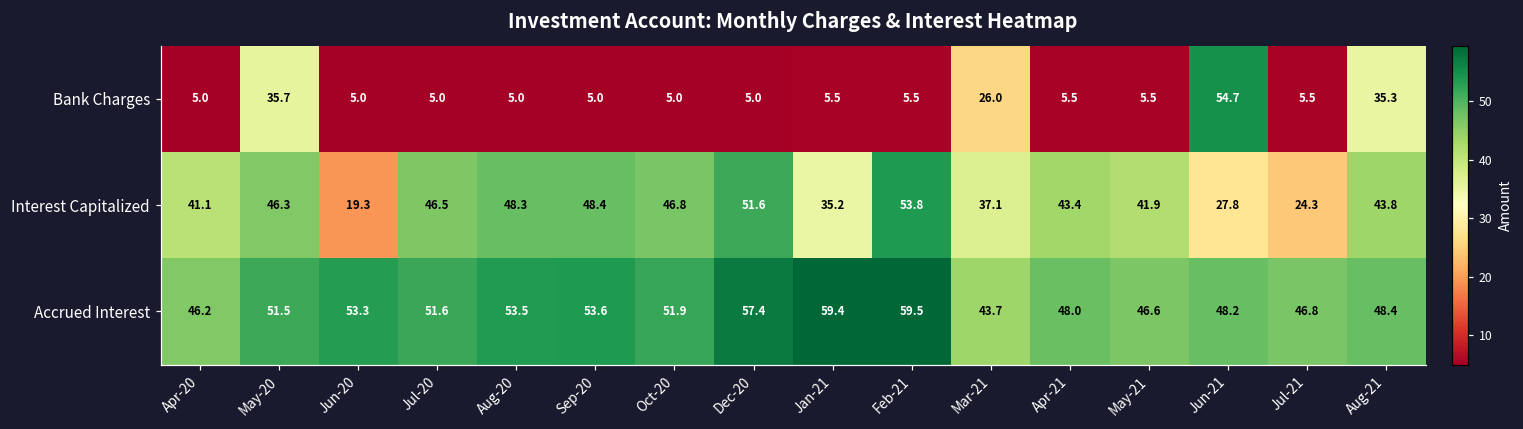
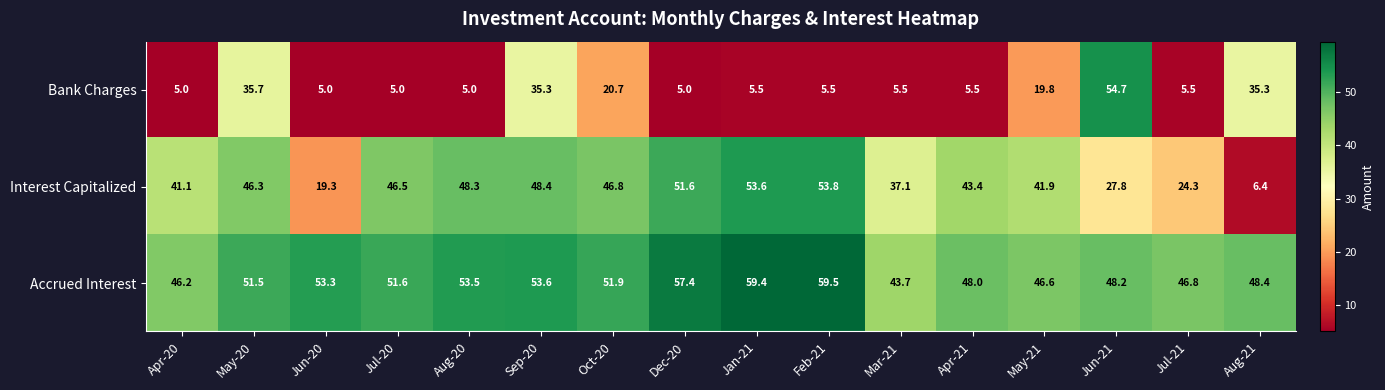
Bank Charges, Sep-20: 5.0 -> 35.3
Bank Charges, Oct-20: 5.0 -> 20.7
Bank Charges, Mar-21: 26.0 -> 5.5
Bank Charges, May-21: 5.5 -> 19.8
Interest Capitalized, Jan-21: 35.2 -> 53.6
Interest Capitalized, Aug-21: 43.8 -> 6.4
